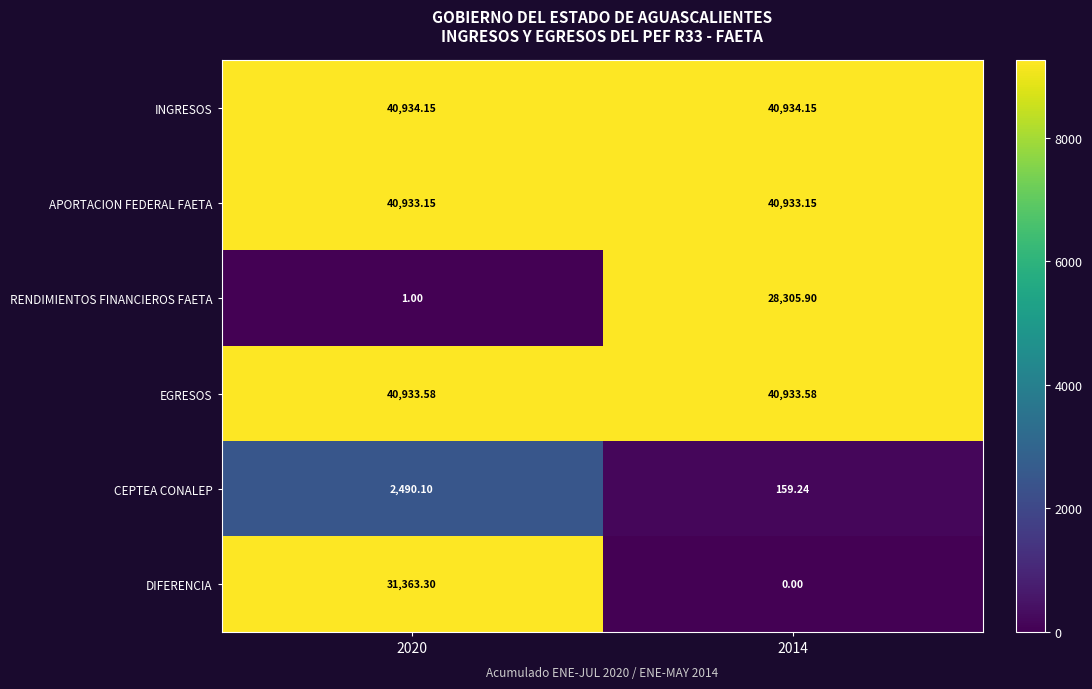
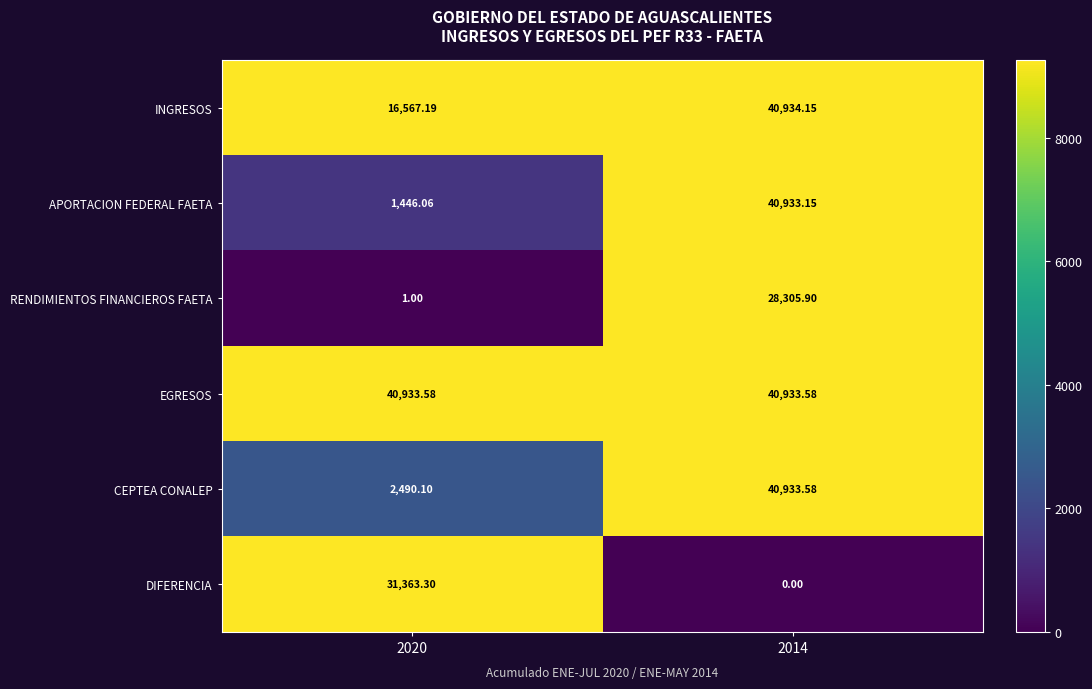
INGRESOS, 2020: 40,934.15 -> 16,567.19
APORTACION FEDERAL FAETA, 2020: 40,933.15 -> 1,446.06
CEPTEA CONALEP, 2014: 159.24 -> 40,933.58
